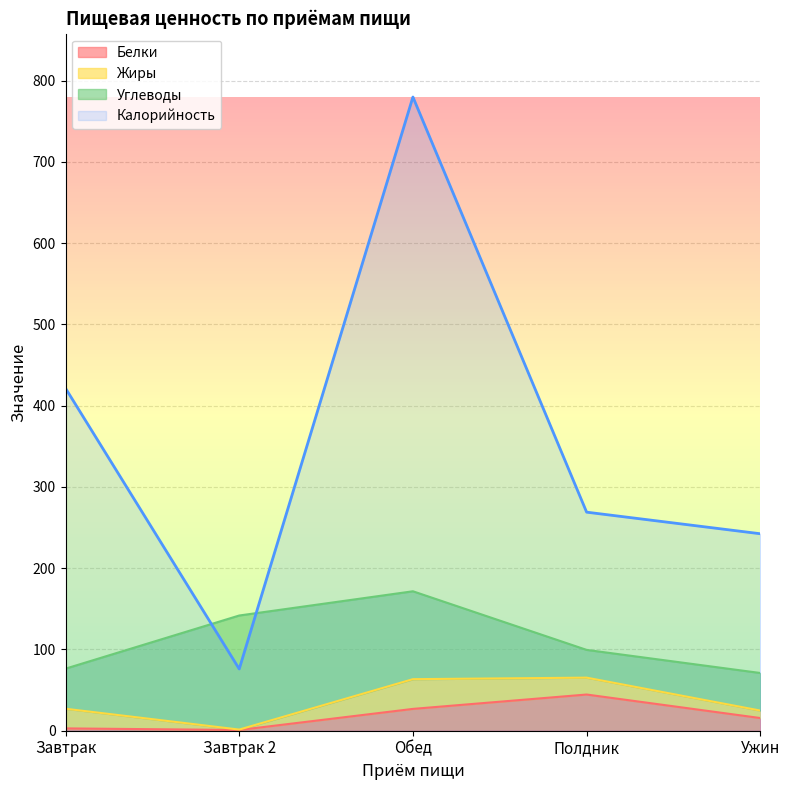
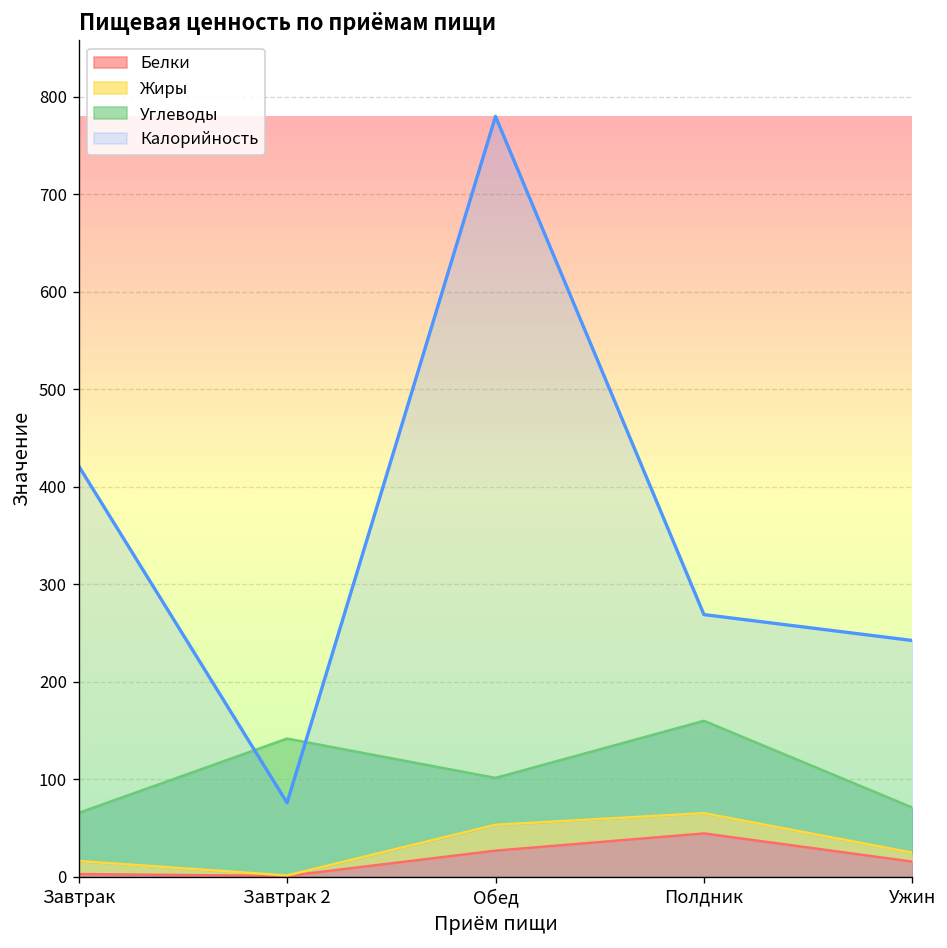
Жиры, Завтрак: 20 -> 10
Жиры, Обед: 40 -> 30
Углеводы, Обед: 110 -> 50
Углеводы, Полдник: 30 -> 90
